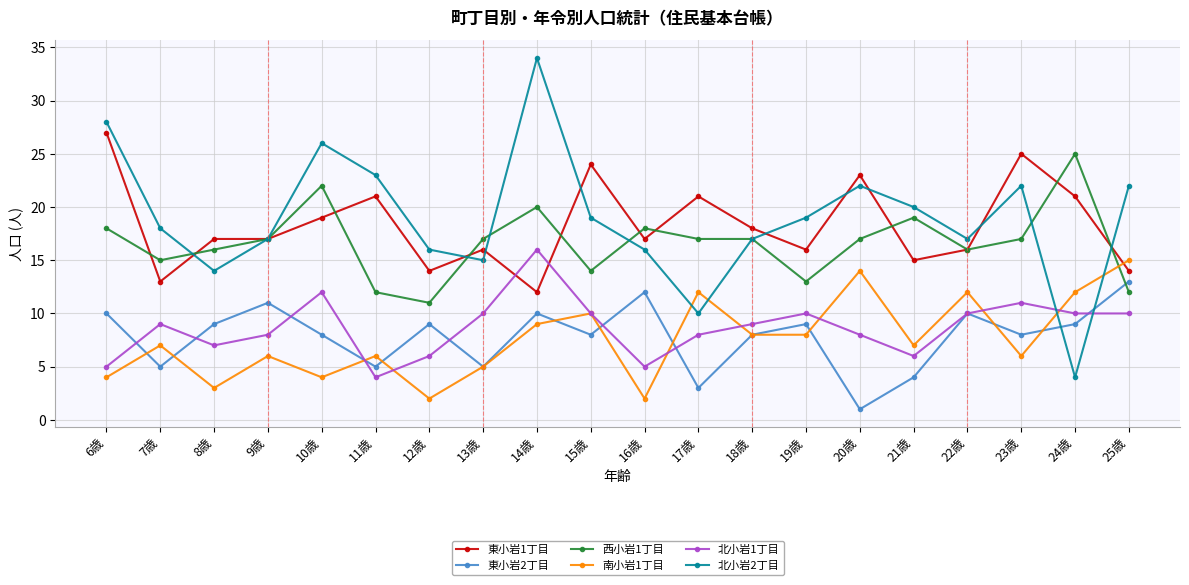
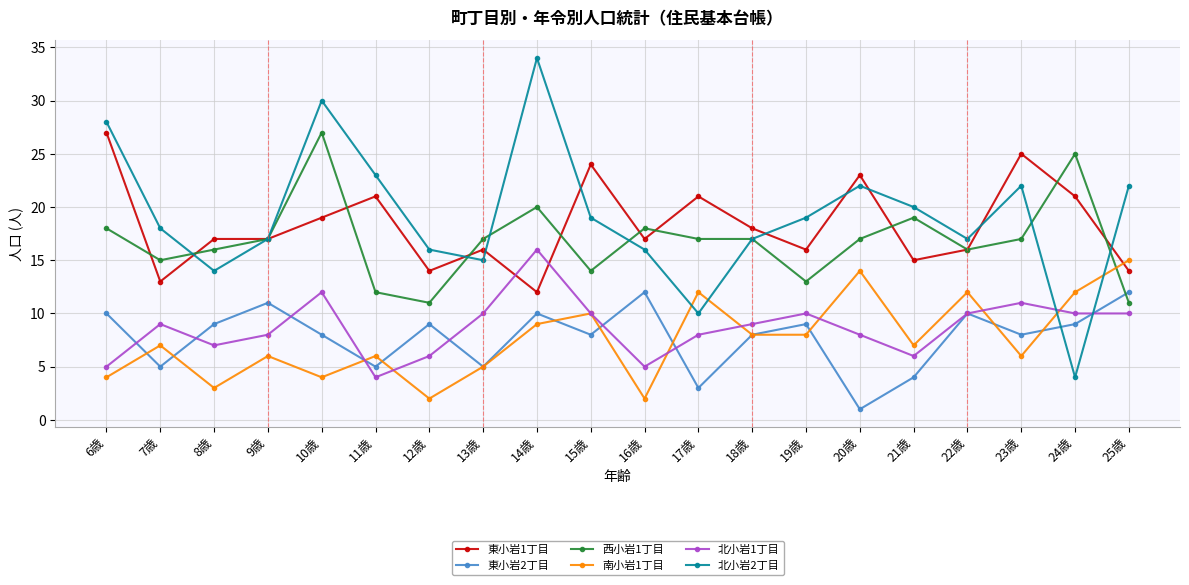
西小岩1丁目, 10歳: 22 -> 27
北小岩2丁目, 10歳: 26 -> 30
東小岩2丁目, 25歳: 13 -> 12
西小岩1丁目, 25歳: 12 -> 11
